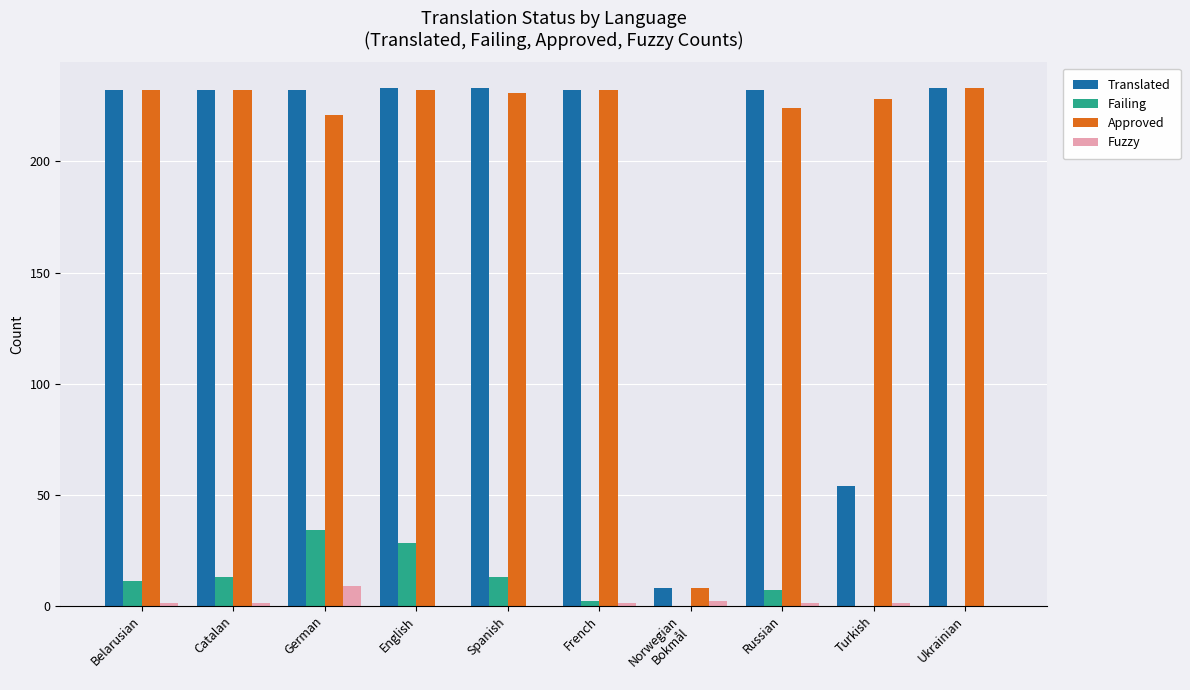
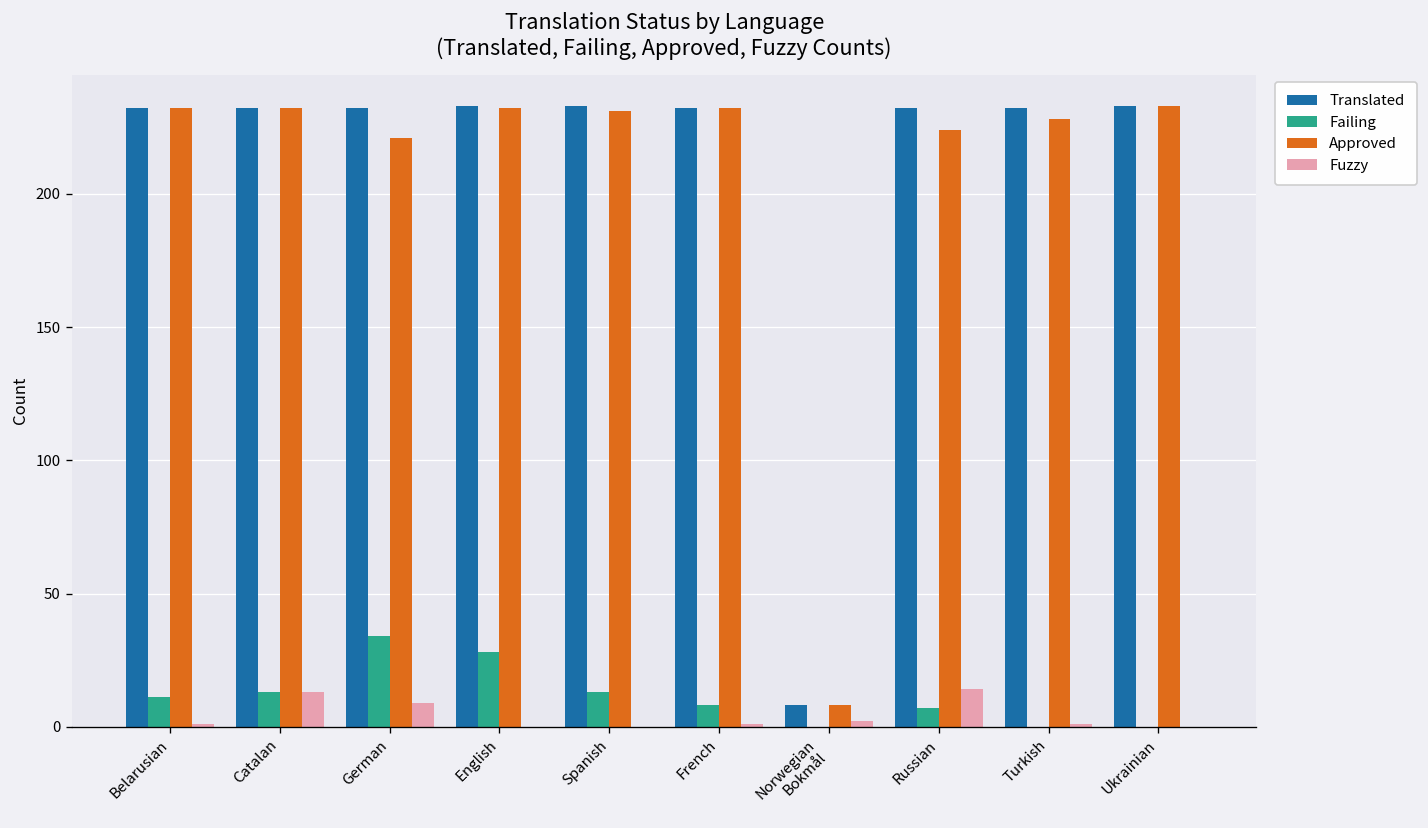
Fuzzy, Catalan: 1 -> 13
Failing, French: 2 -> 8
Fuzzy, Russian: 1 -> 14
Translated, Turkish: 54 -> 232
